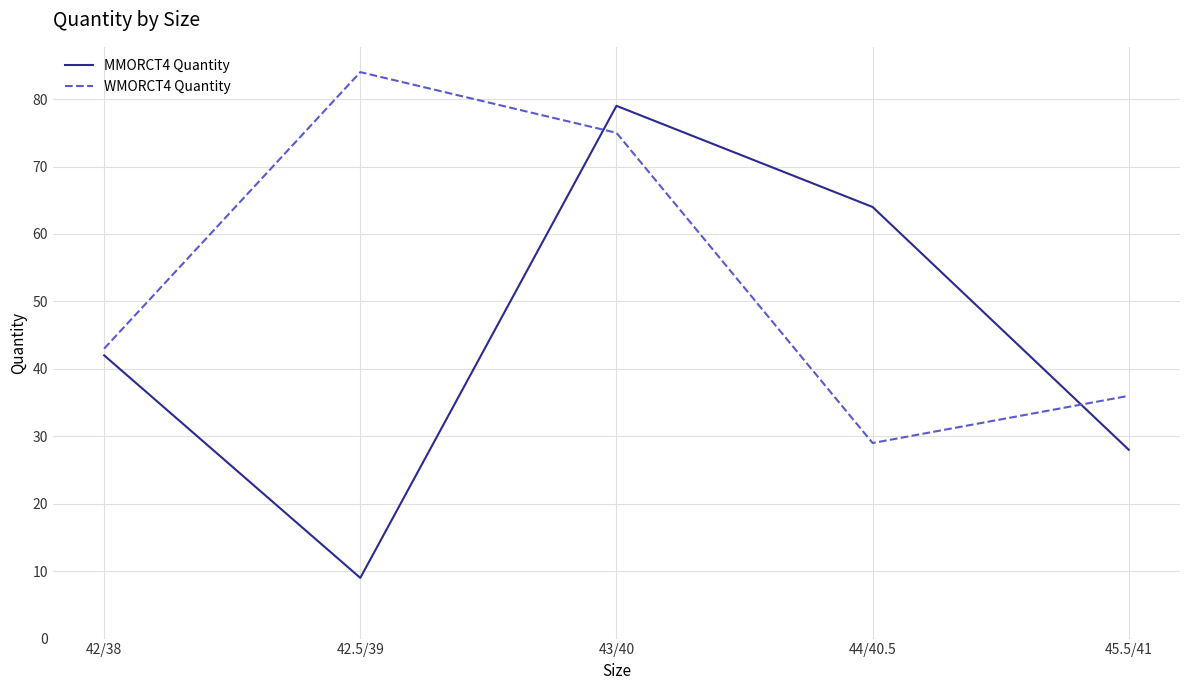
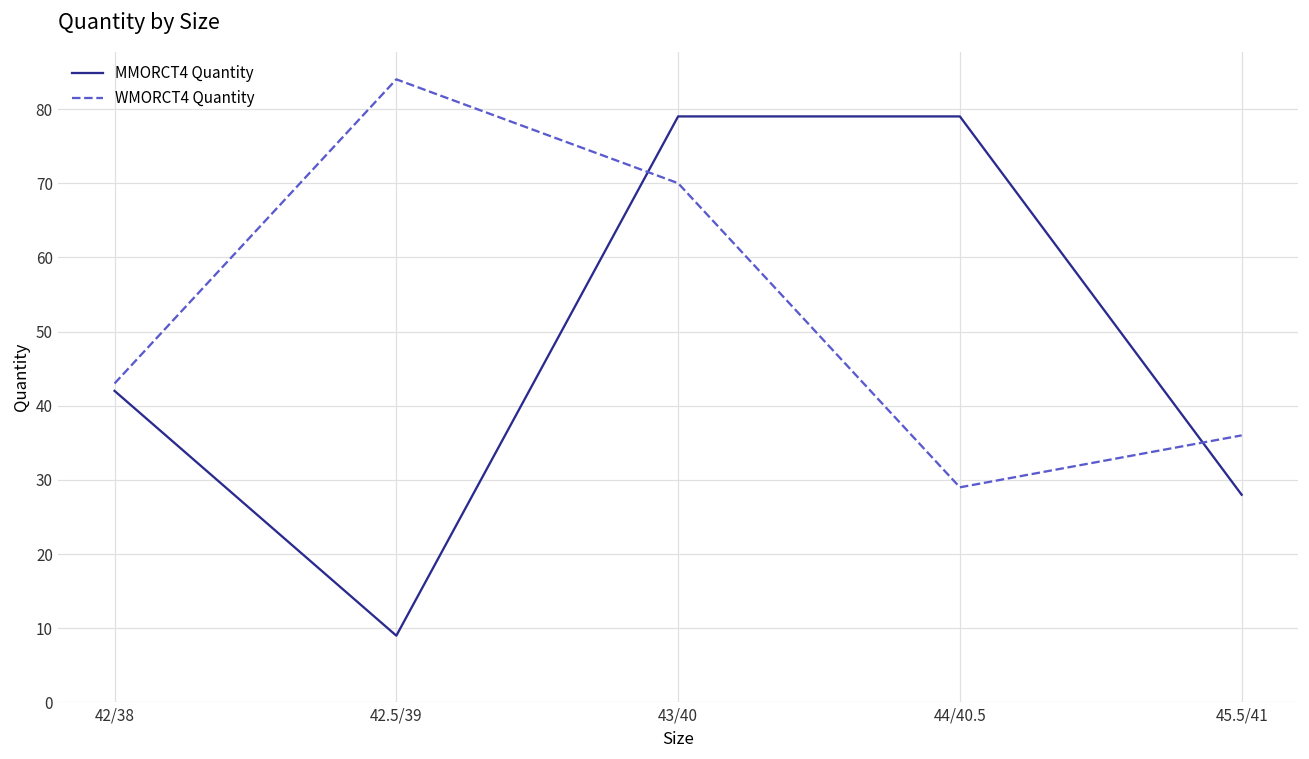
WMORCT4 Quantity, 43/40: 75 -> 70
MMORCT4 Quantity, 44/40.5: 64 -> 79
